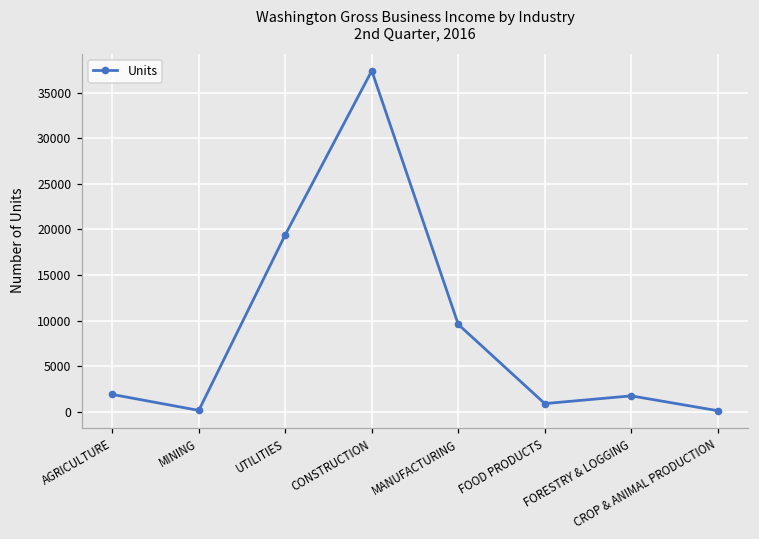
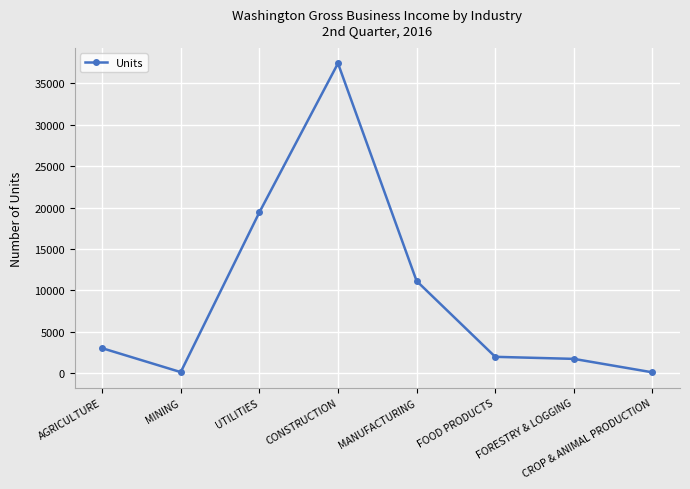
AGRICULTURE: 2000 -> 3000
MANUFACTURING: 10000 -> 11000
FOOD PRODUCTS: 1000 -> 2000
